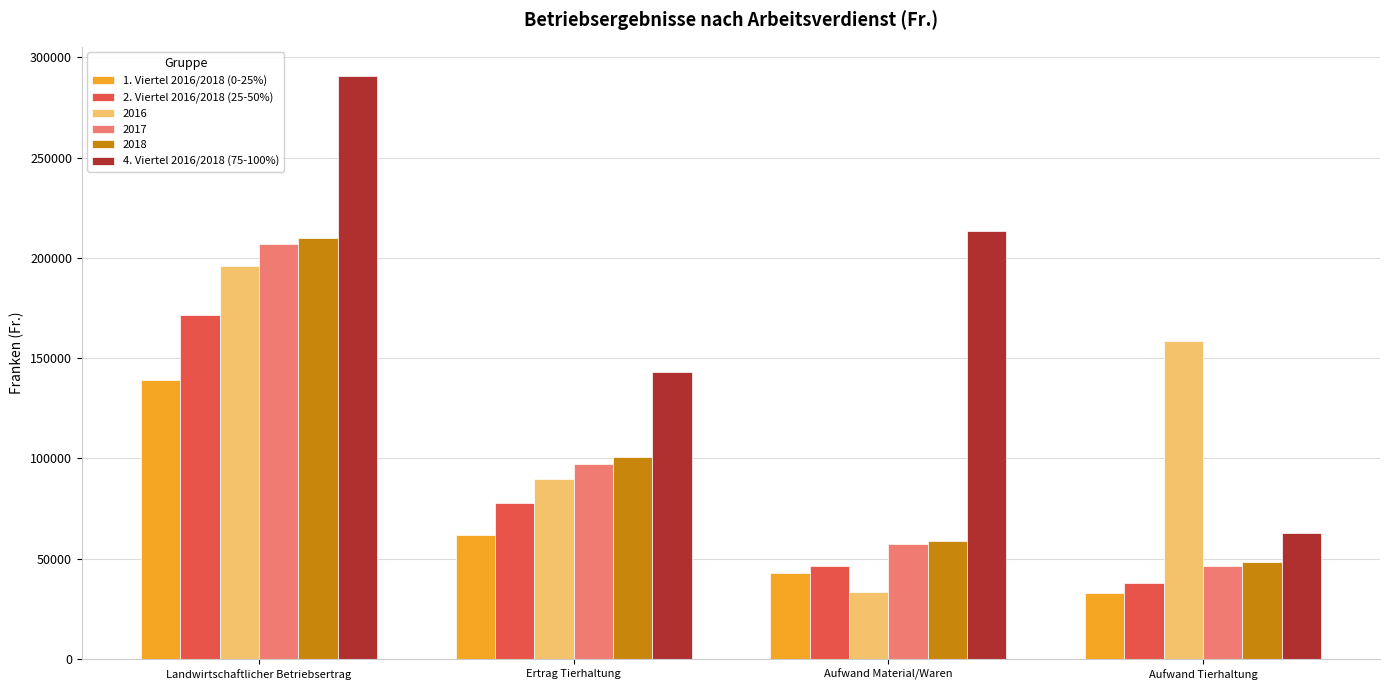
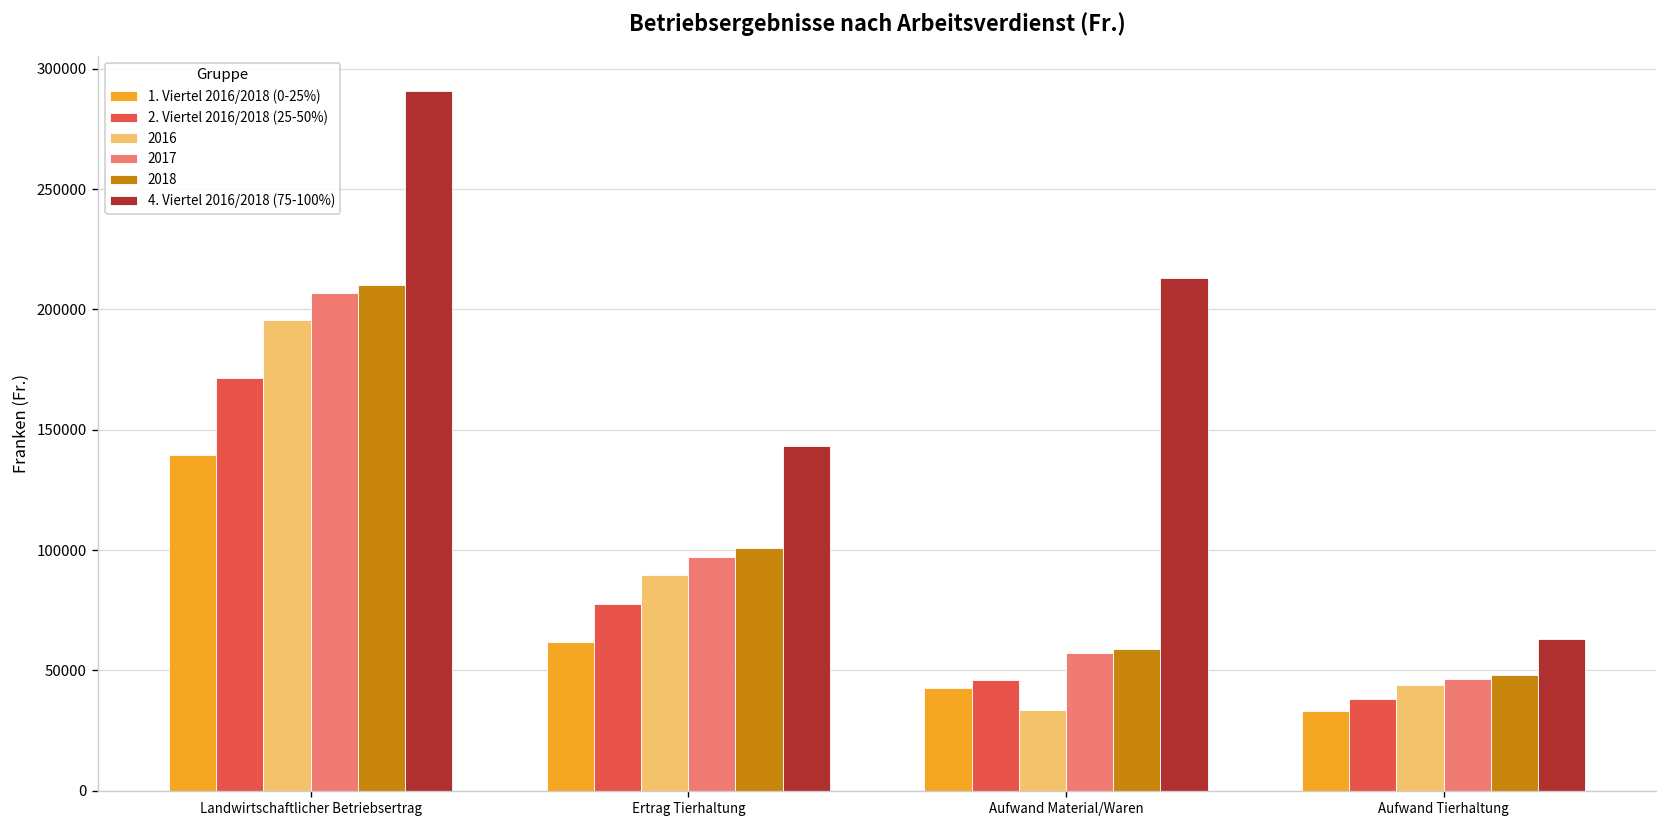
2016, Aufwand Tierhaltung: 158000 -> 44000
